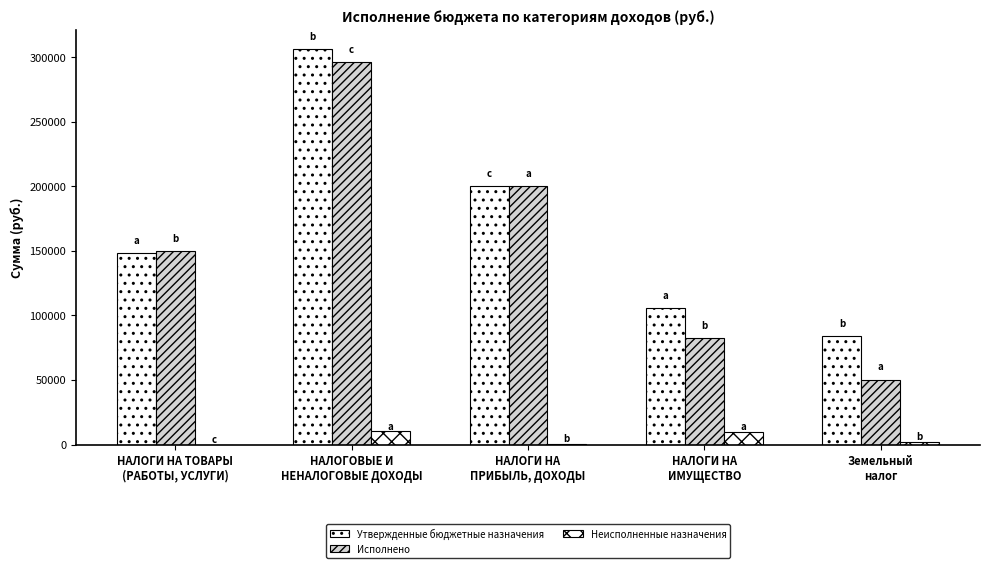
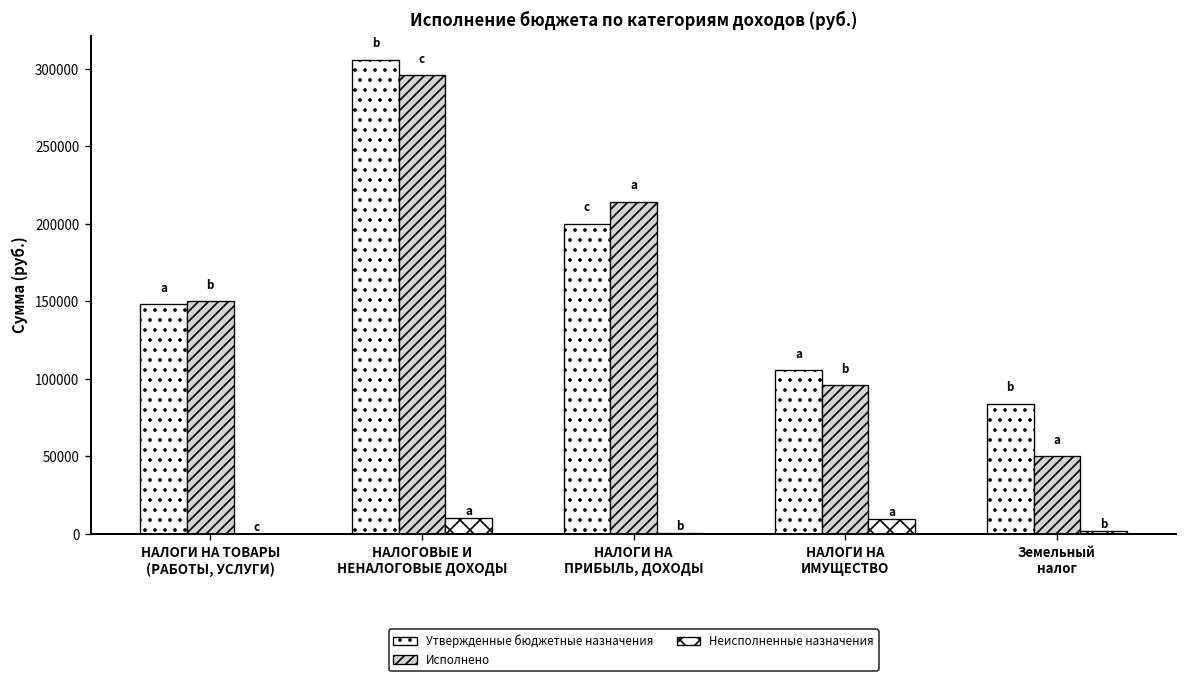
Исполнено, НАЛОГИ НА ПРИБЫЛЬ, ДОХОДЫ: 200000 -> 214000
Исполнено, НАЛОГИ НА ИМУЩЕСТВО: 82000 -> 96000
